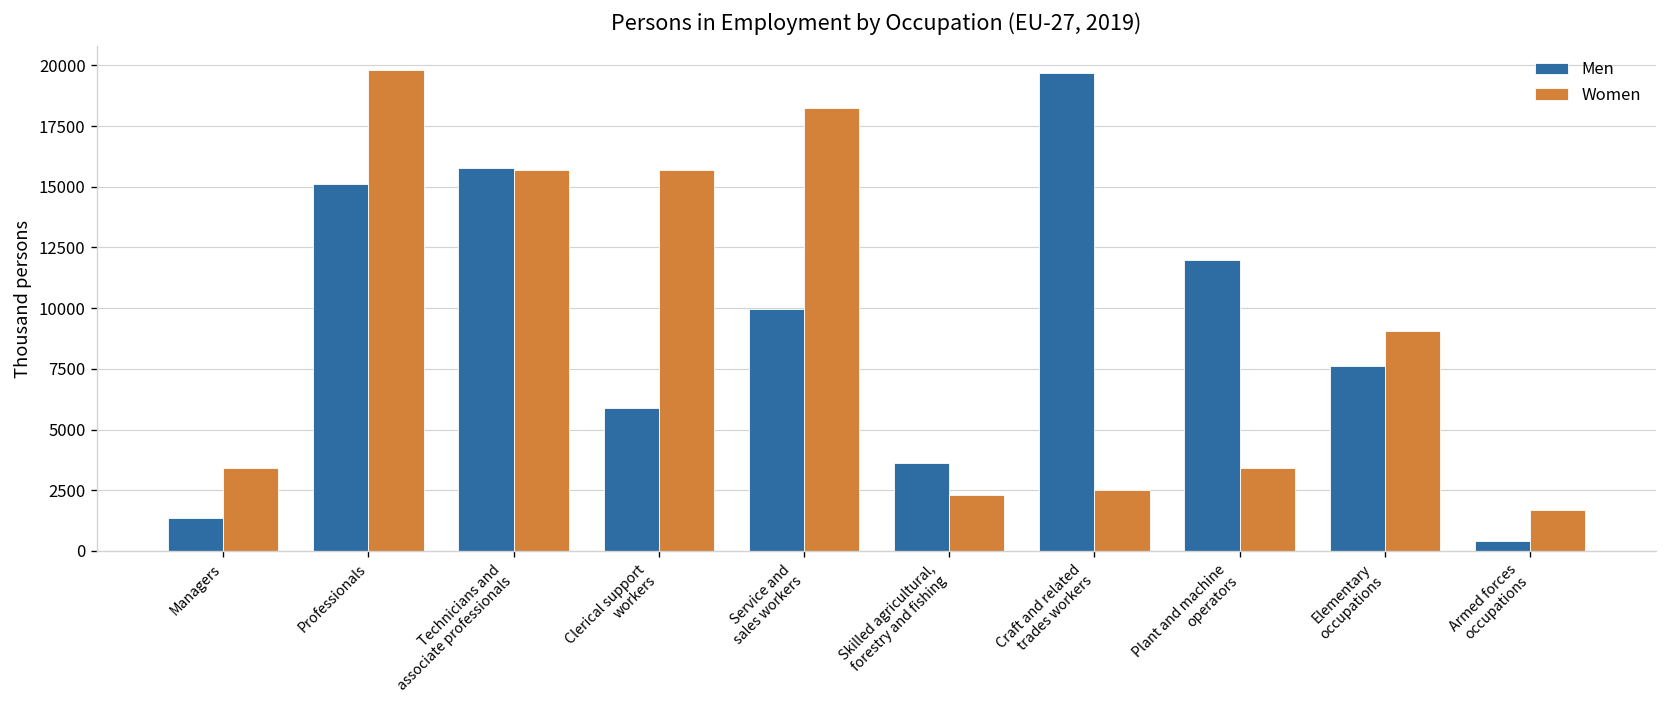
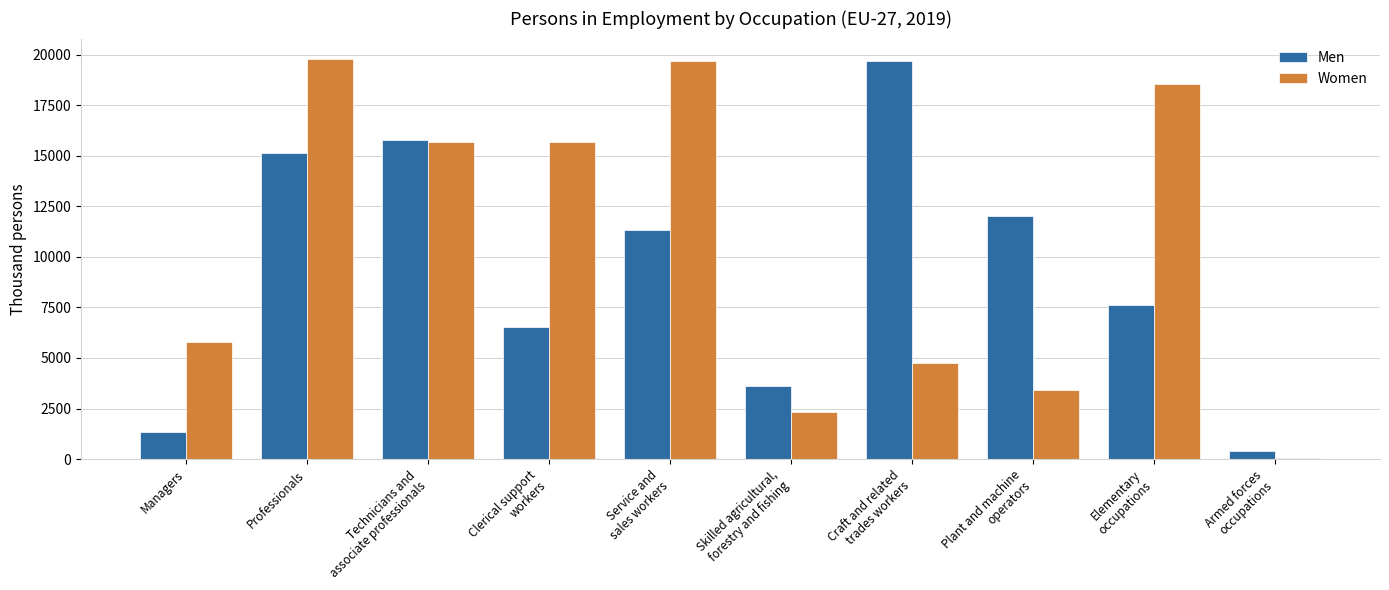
Women, Managers: 3400 -> 5800
Men, Clerical support workers: 5900 -> 6500
Men, Service and sales workers: 10000 -> 11300
Women, Service and sales workers: 18200 -> 19700
Women, Craft and related trades workers: 2500 -> 4700
Women, Elementary occupations: 9100 -> 18600
Women, Armed forces occupations: 1700 -> 100
